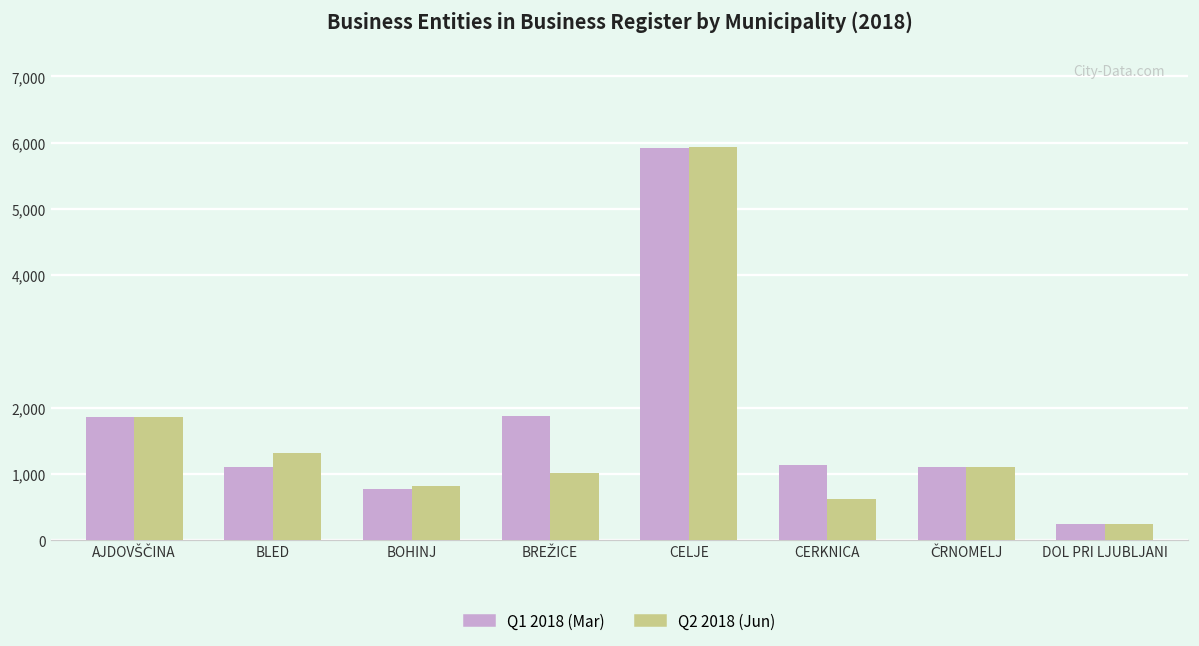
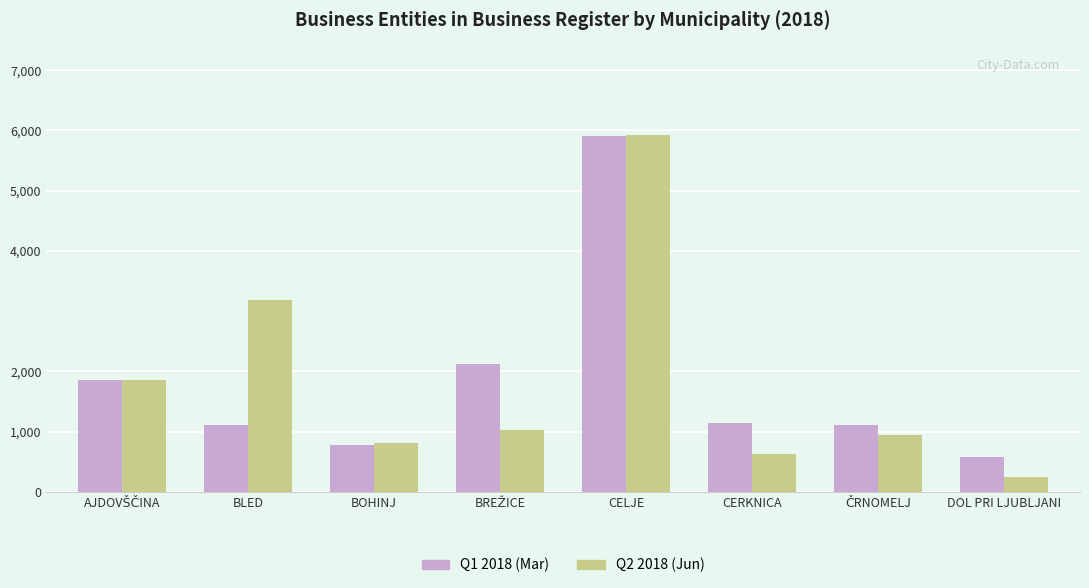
Q2 2018 (Jun), BLED: 1,300 -> 3,200
Q1 2018 (Mar), BREŽICE: 1,900 -> 2,100
Q2 2018 (Jun), ČRNOMELJ: 1,100 -> 900
Q1 2018 (Mar), DOL PRI LJUBLJANI: 200 -> 600
